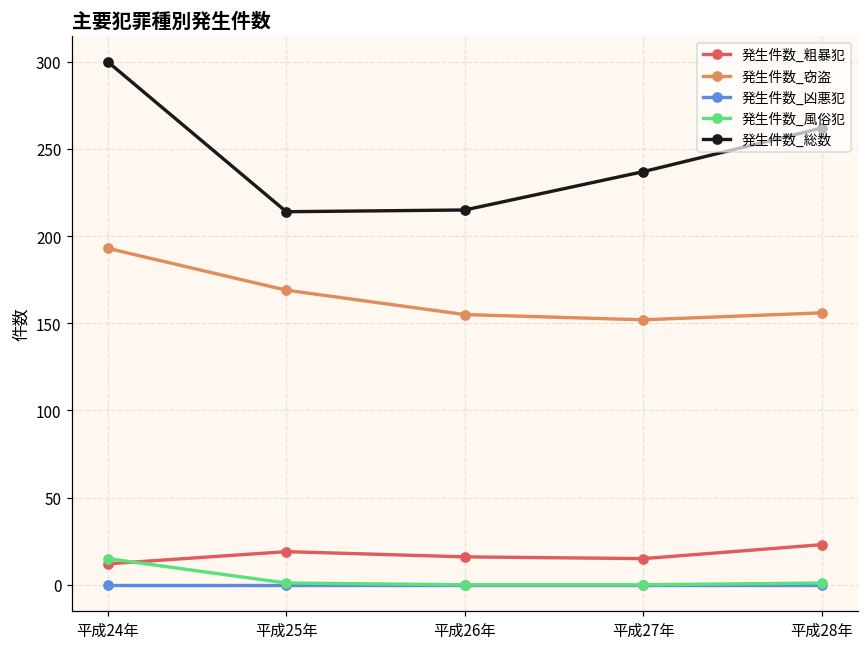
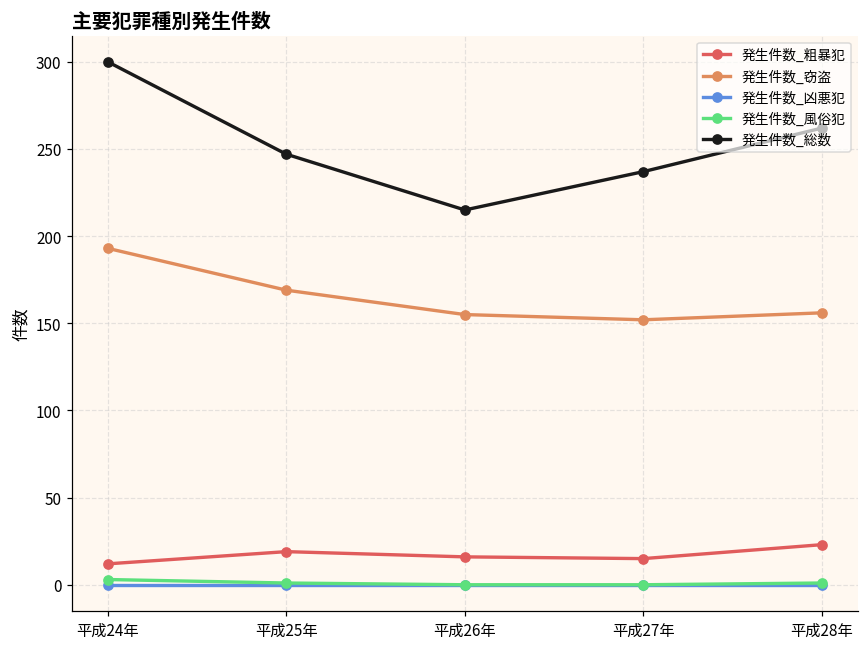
発生件数_風俗犯, 平成24年: 15 -> 3
発生件数_総数, 平成25年: 214 -> 247
